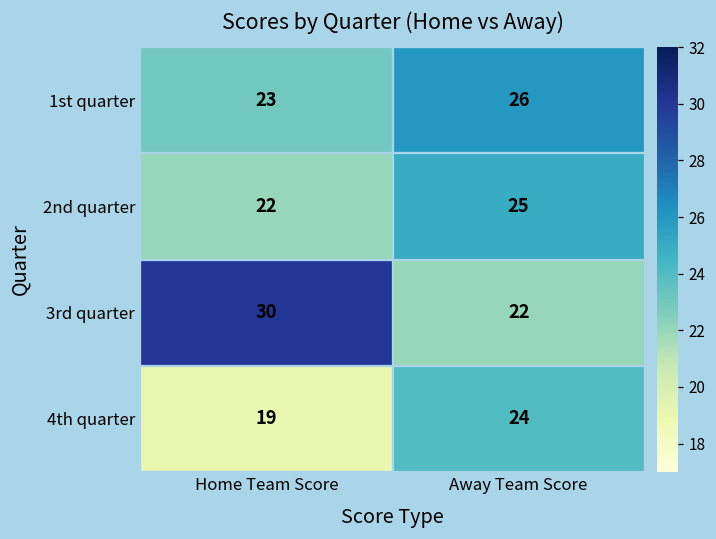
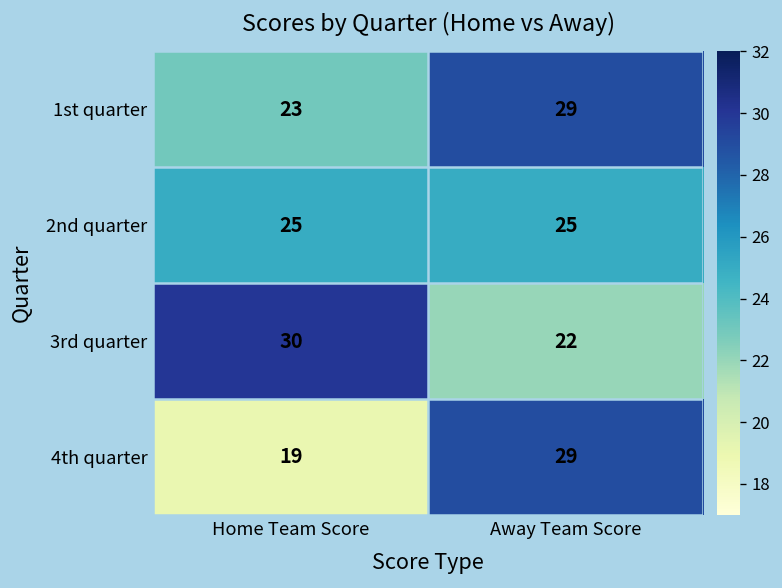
1st quarter, Away Team Score: 26 -> 29
2nd quarter, Home Team Score: 22 -> 25
4th quarter, Away Team Score: 24 -> 29
